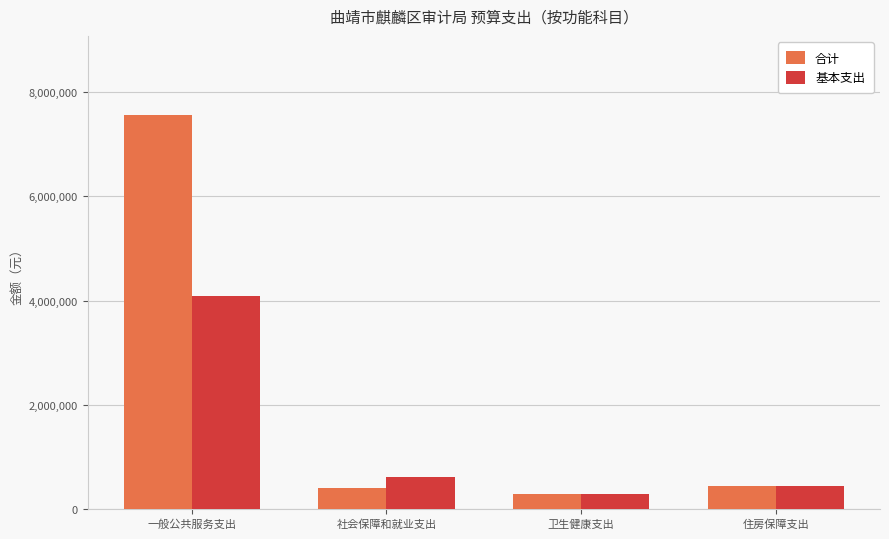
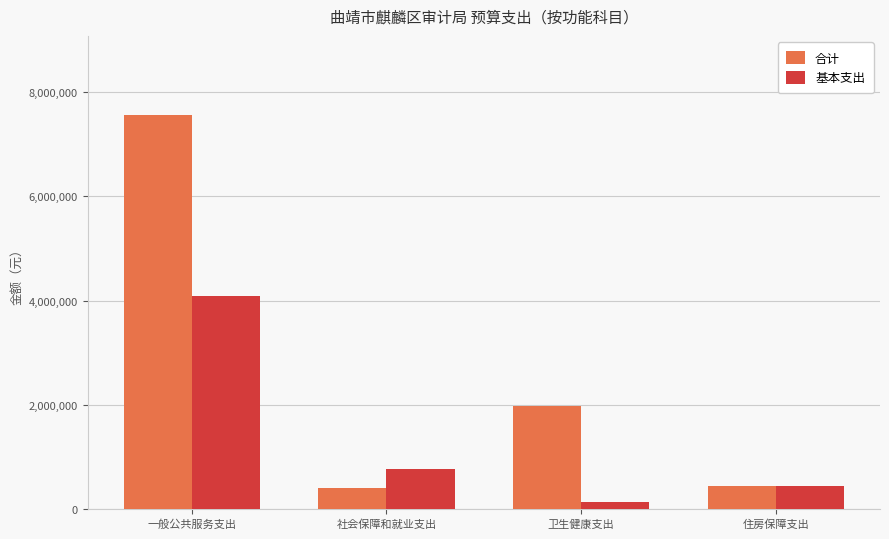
基本支出, 社会保障和就业支出: 600,000 -> 800,000
合计, 卫生健康支出: 300,000 -> 2,000,000
基本支出, 卫生健康支出: 300,000 -> 100,000
